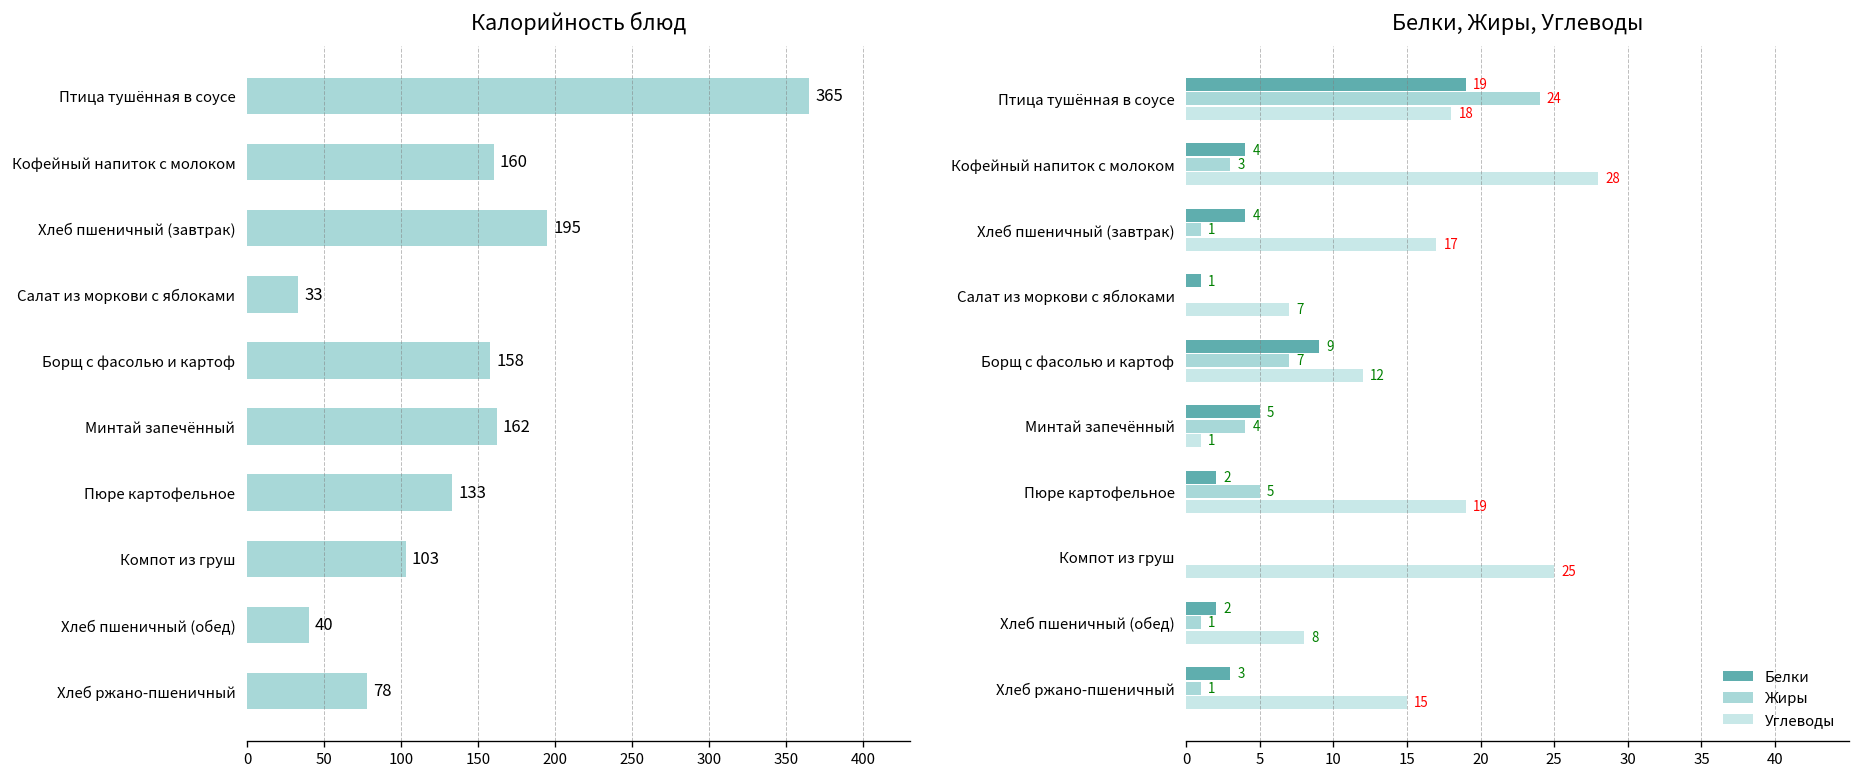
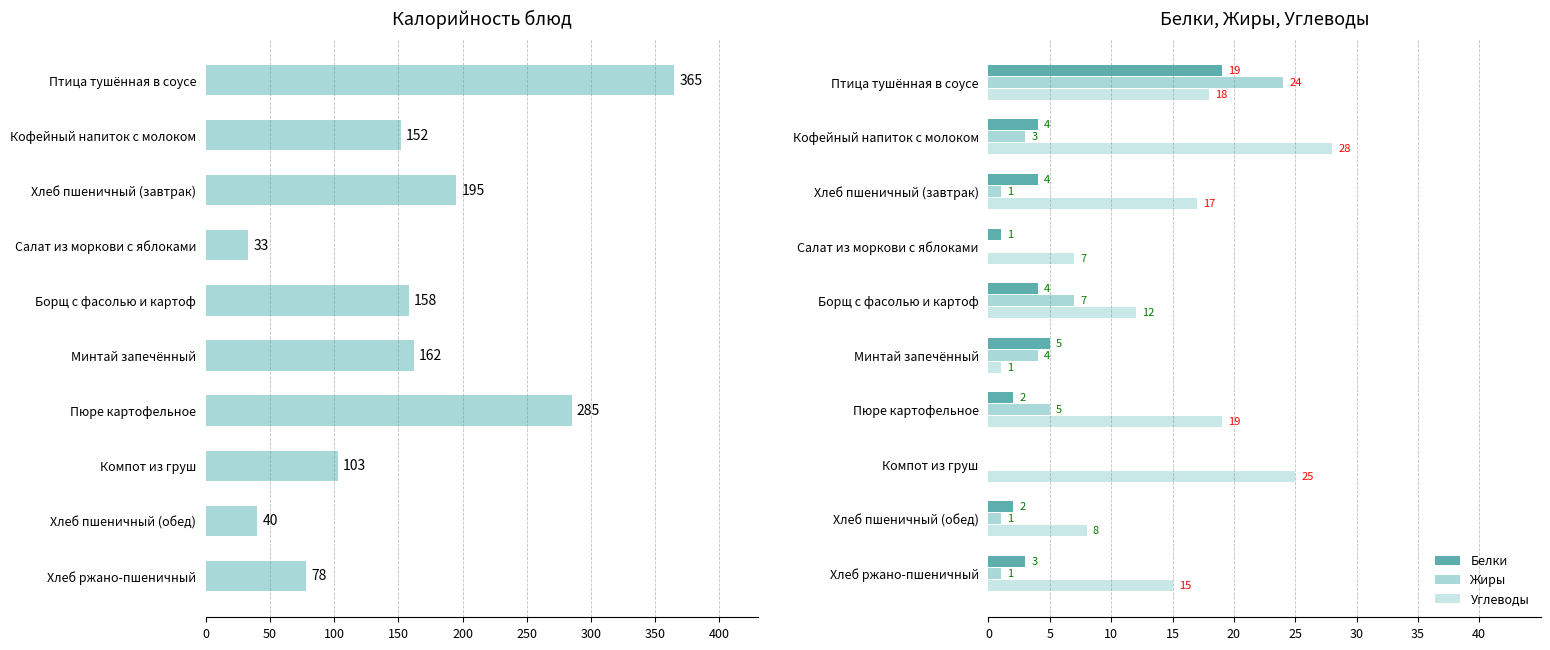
Калорийность блюд, Кофейный напиток с молоком: 160 -> 152
Калорийность блюд, Пюре картофельное: 133 -> 285
Белки, Жиры, Углеводы, Белки, Борщ с фасолью и картоф: 9 -> 4
